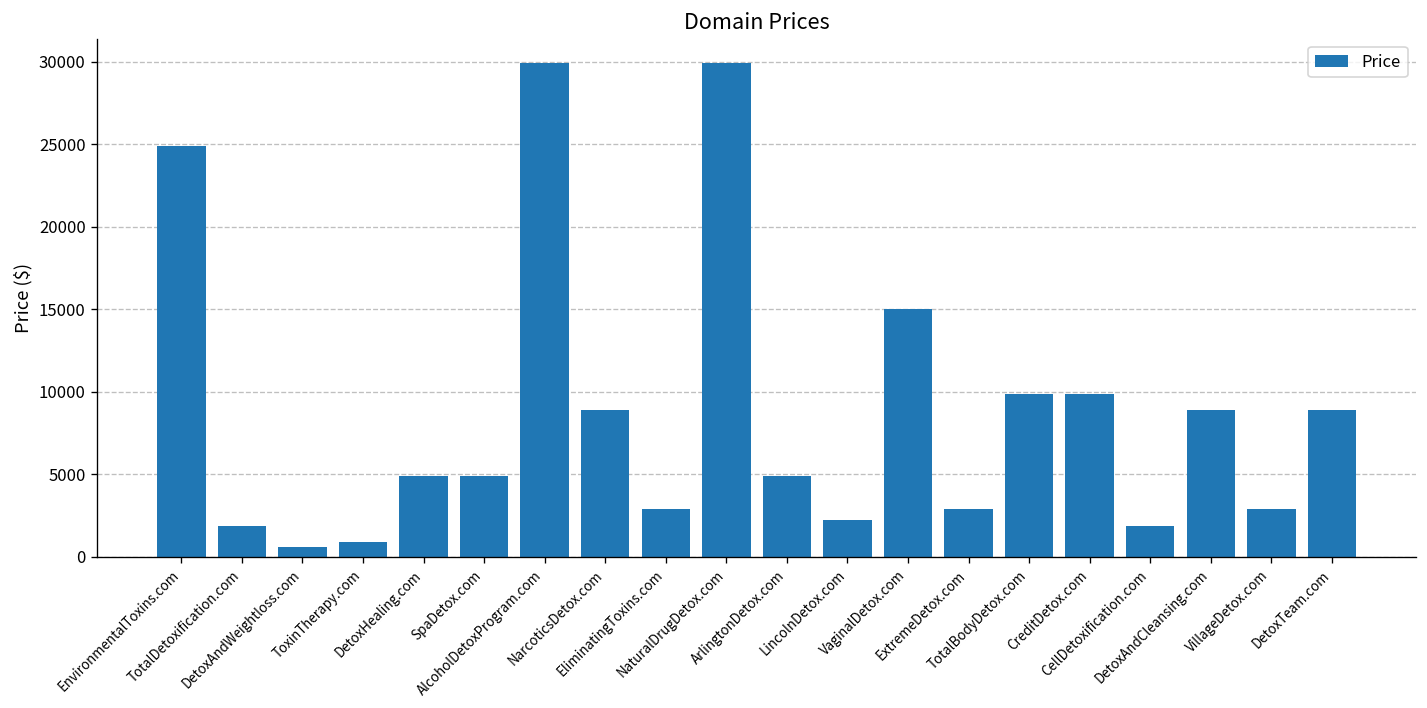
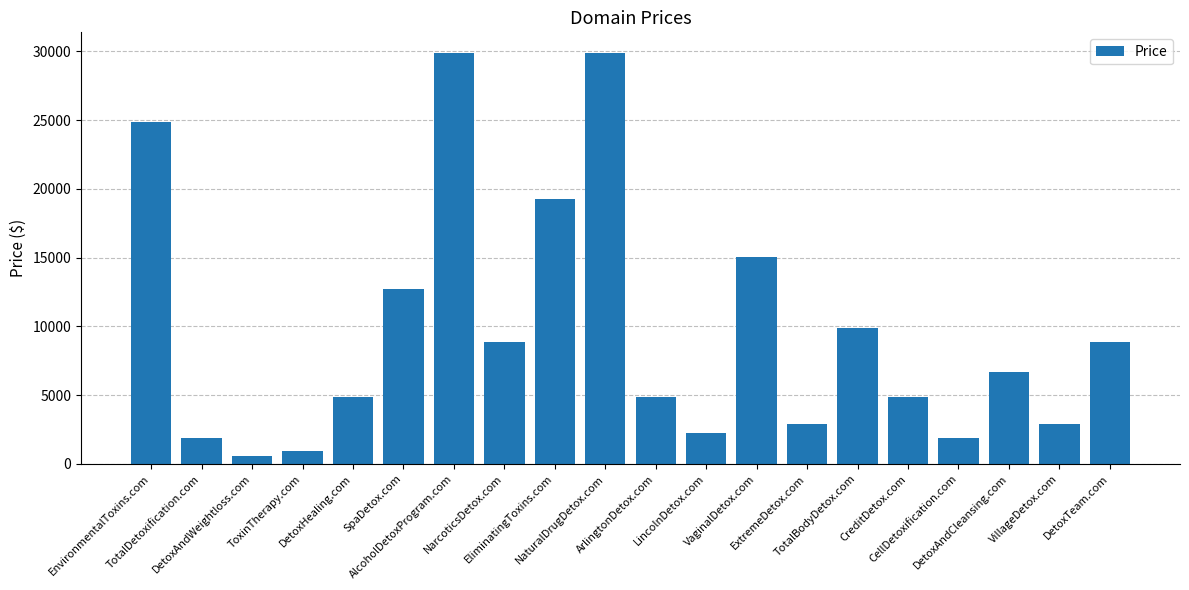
SpaDetox.com: 4900 -> 12700
EliminatingToxins.com: 2900 -> 19300
CreditDetox.com: 9900 -> 4900
DetoxAndCleansing.com: 8900 -> 6700
